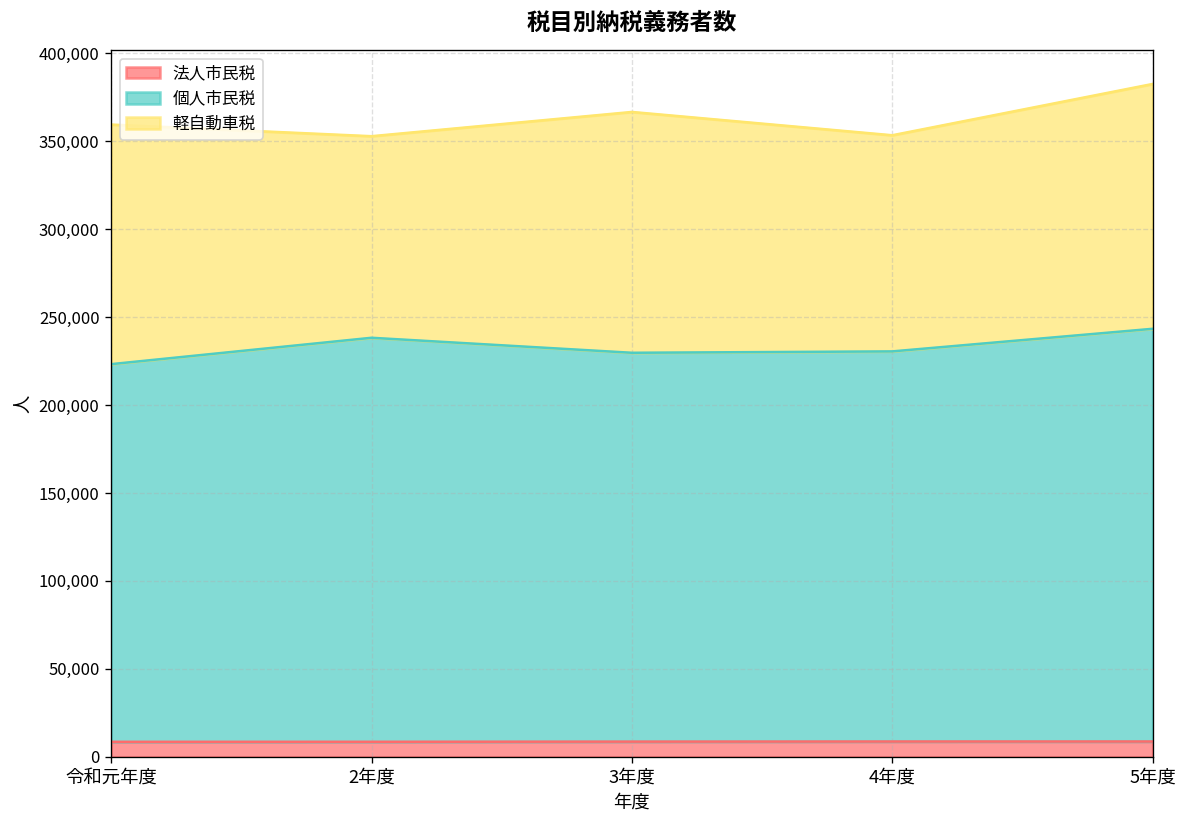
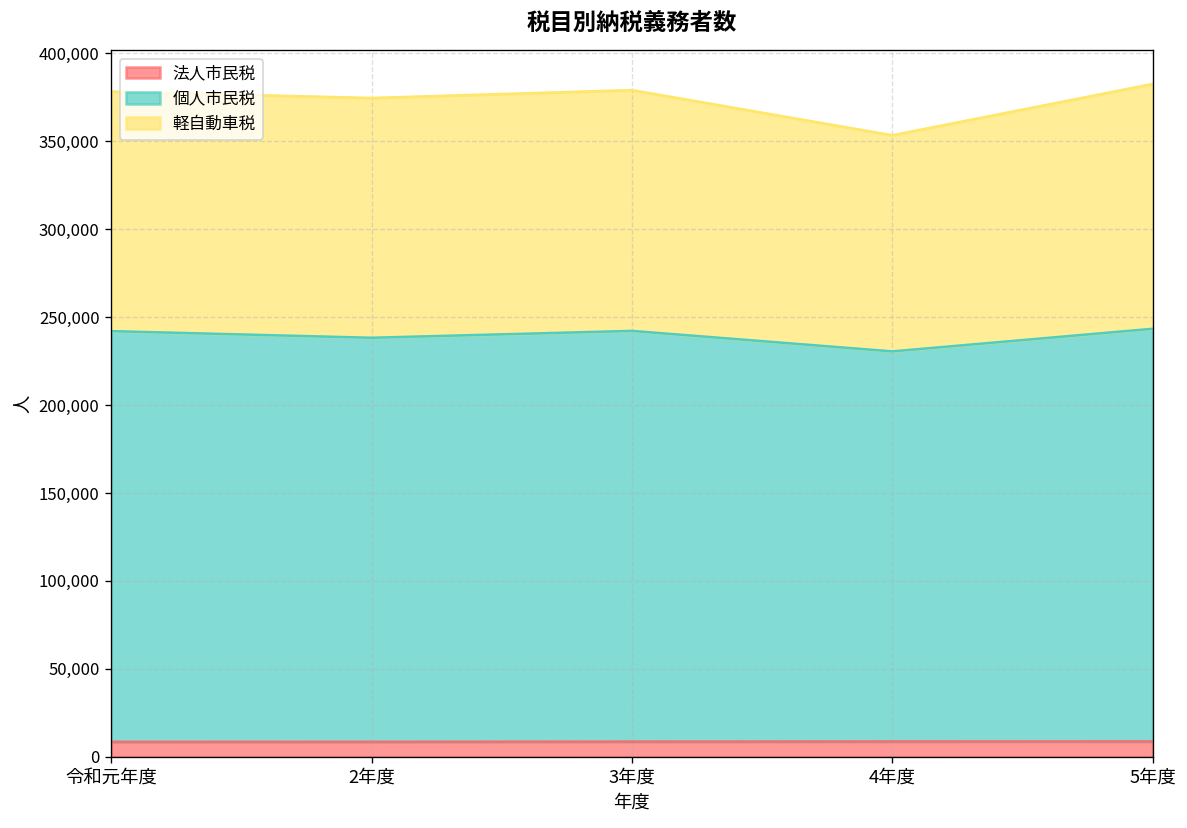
個人市民税, 令和元年度: 215,000 -> 233,000
軽自動車税, 2年度: 115,000 -> 136,000
個人市民税, 3年度: 221,000 -> 233,000
